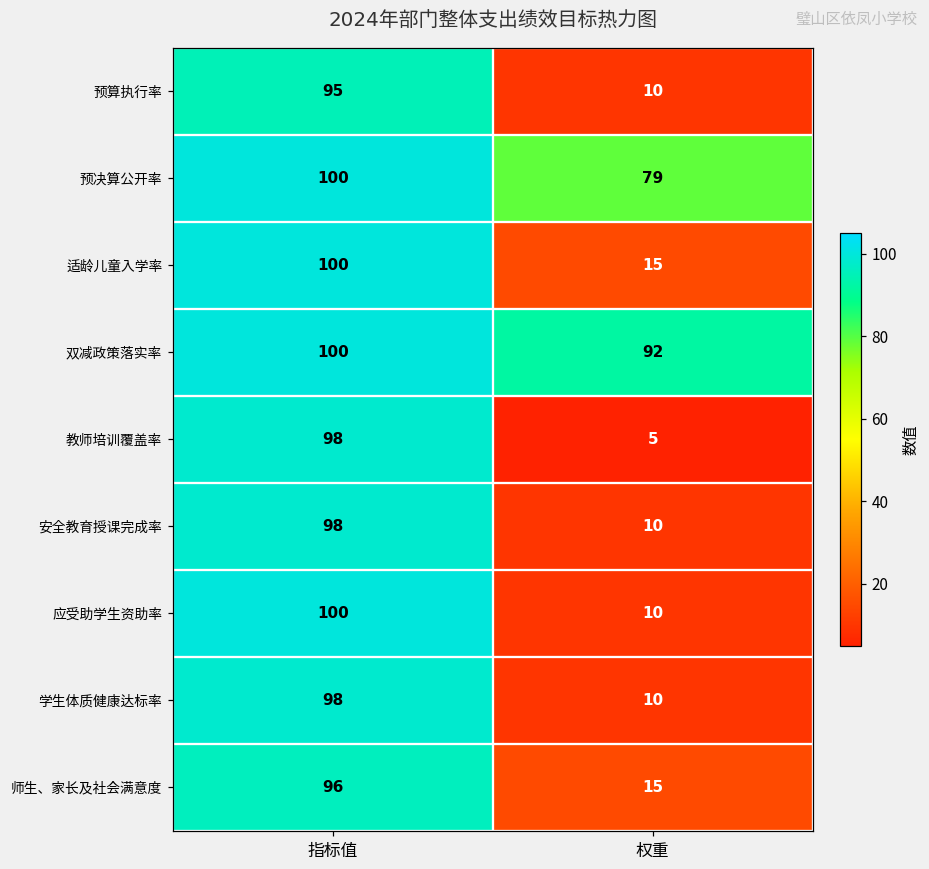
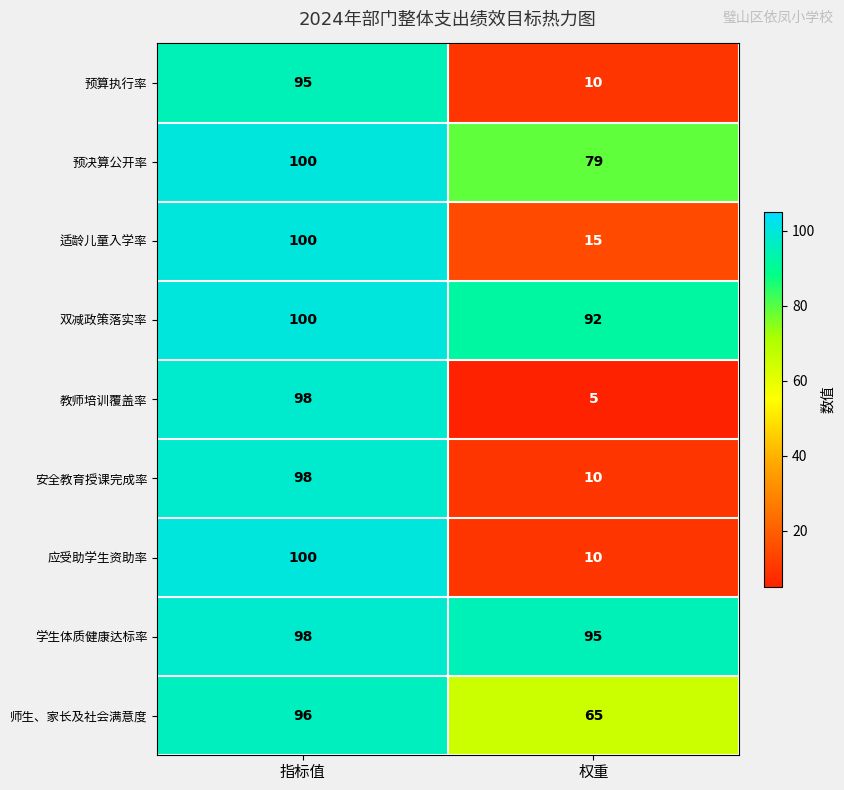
学生体质健康达标率, 权重: 10 -> 95
师生、家长及社会满意度, 权重: 15 -> 65
